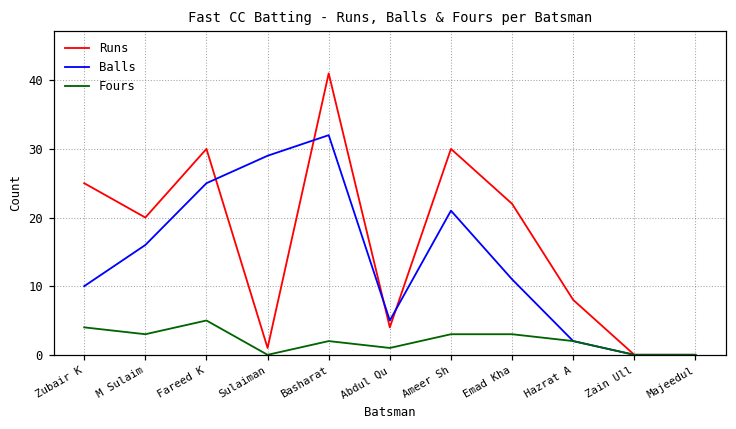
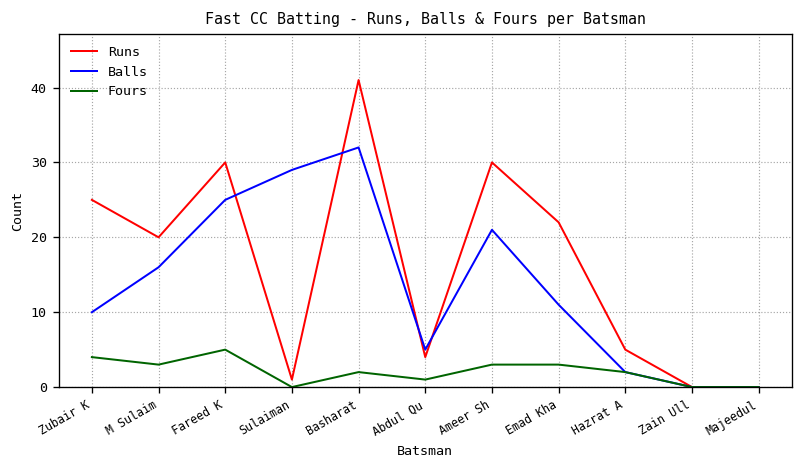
Runs, Hazrat A: 8 -> 5
